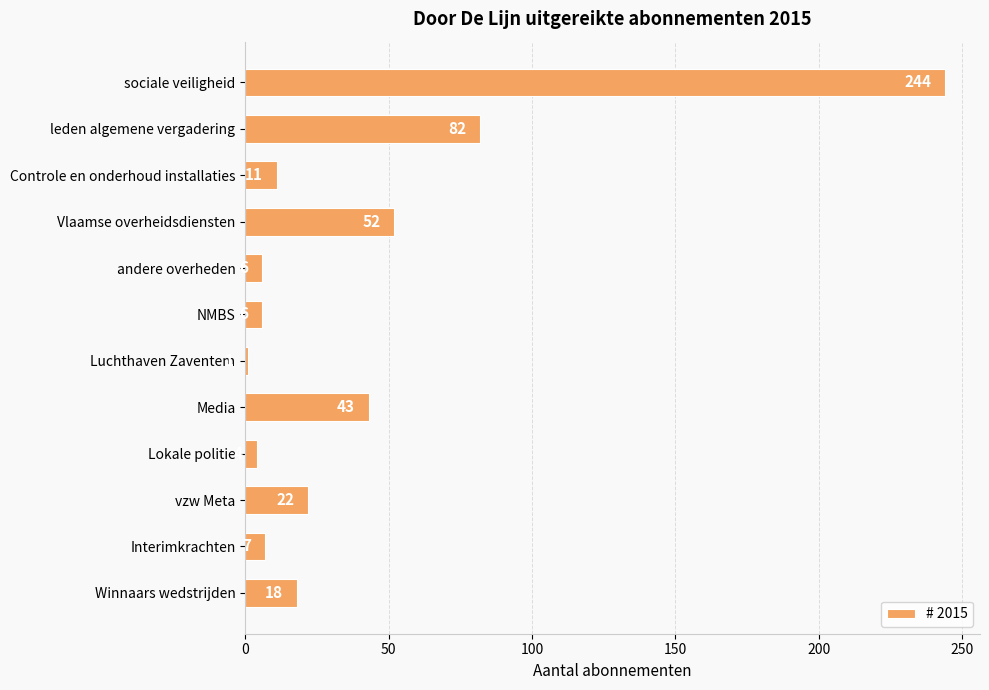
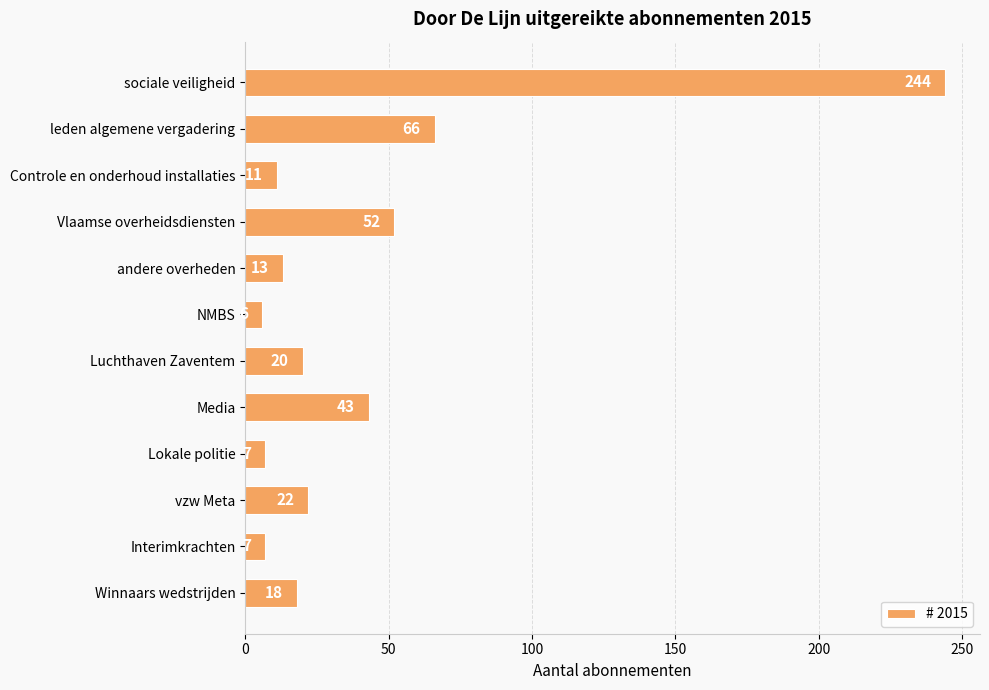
leden algemene vergadering: 82 -> 66
andere overheden: 6 -> 13
Luchthaven Zaventem: 1 -> 20
Lokale politie: 4 -> 7
